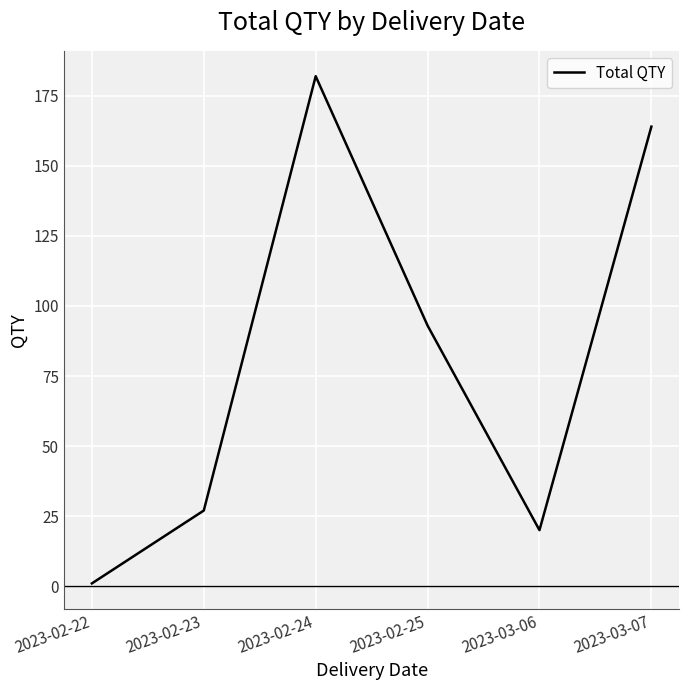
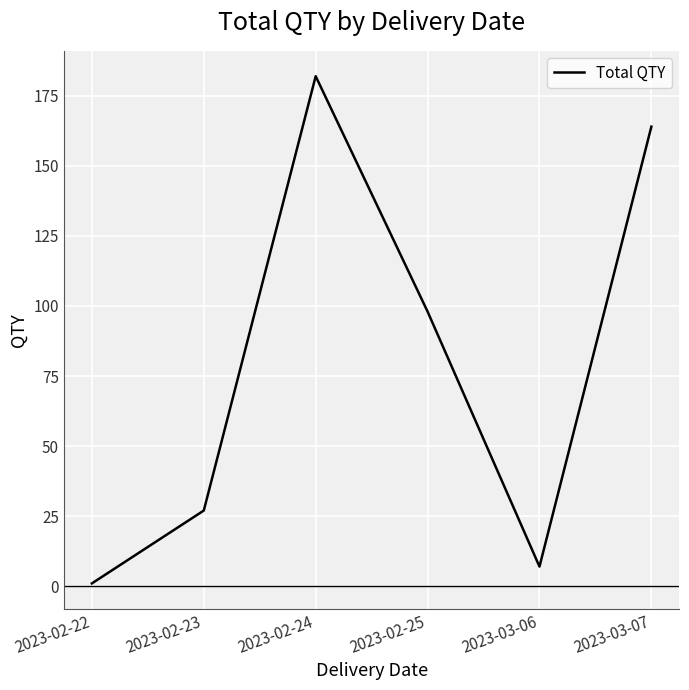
2023-02-25: 93 -> 98
2023-03-06: 20 -> 7
